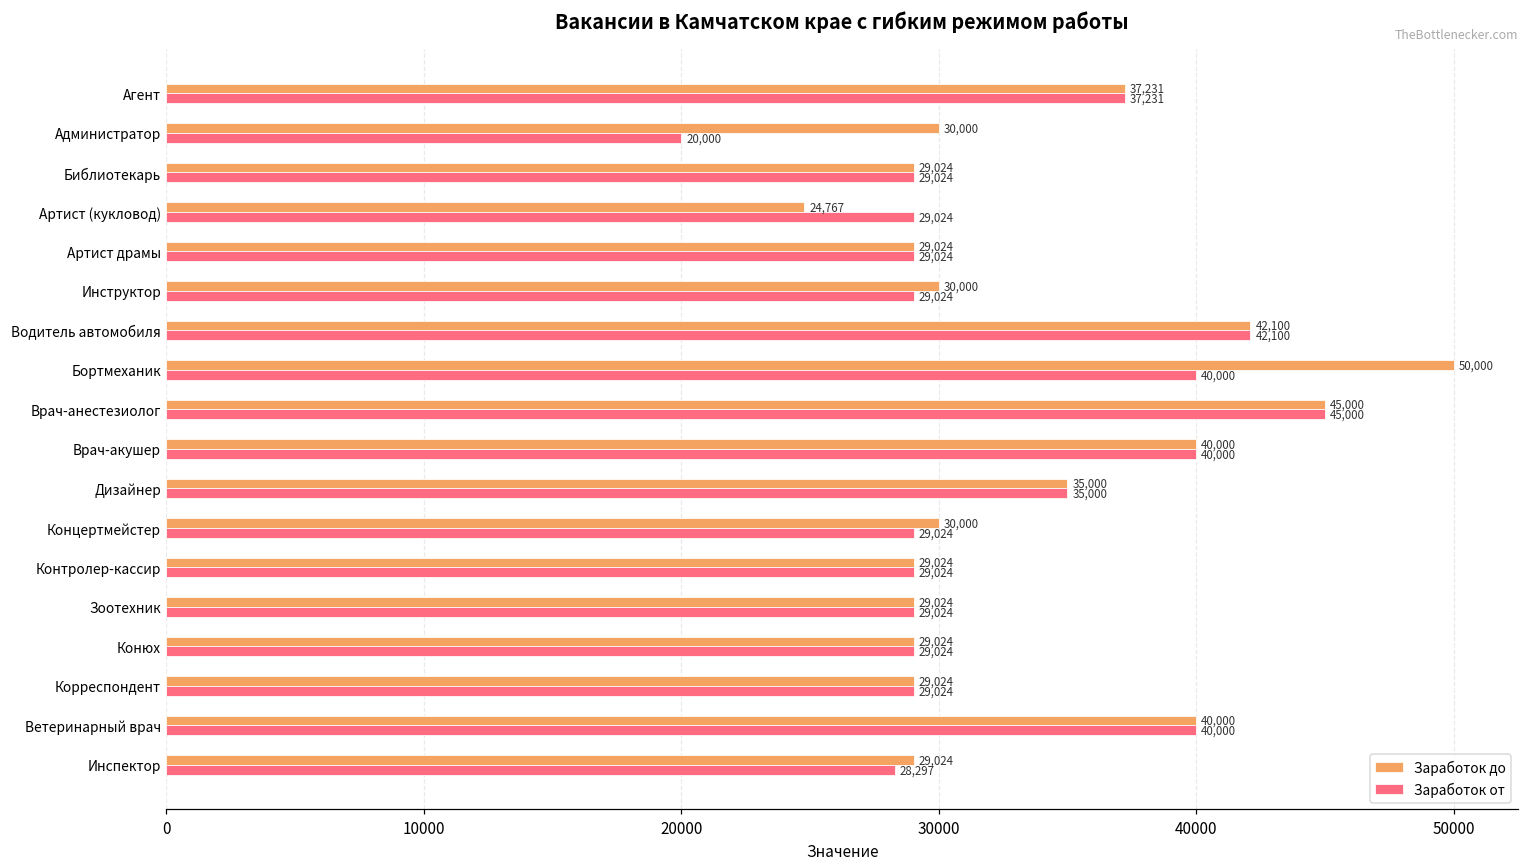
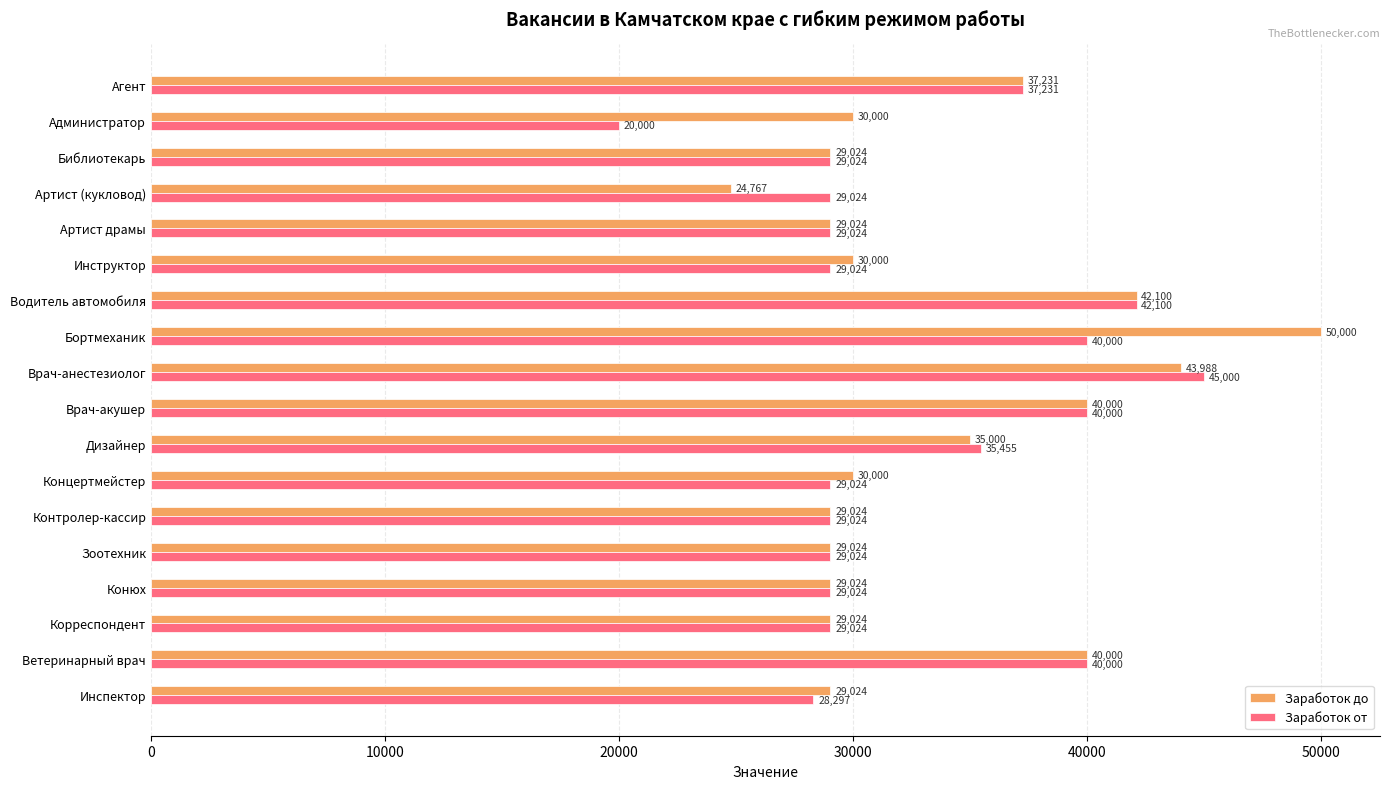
Заработок до, Врач-анестезиолог: 45,000 -> 43,988
Заработок от, Дизайнер: 35,000 -> 35,455
